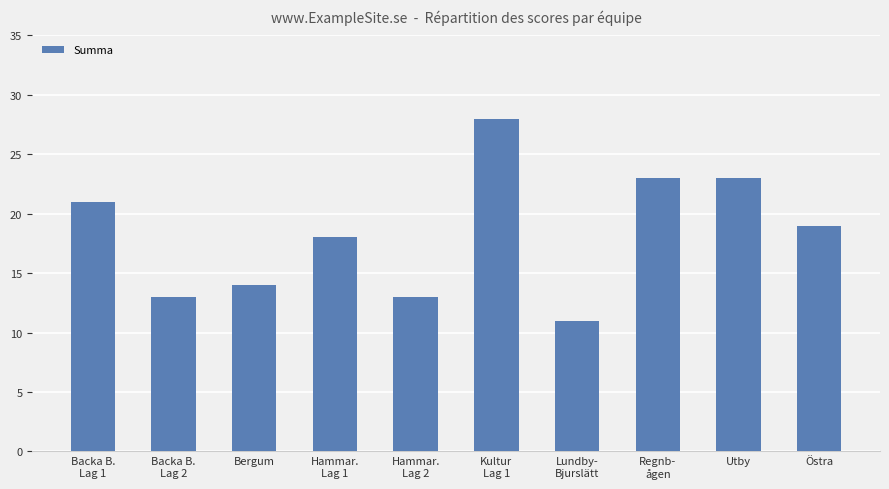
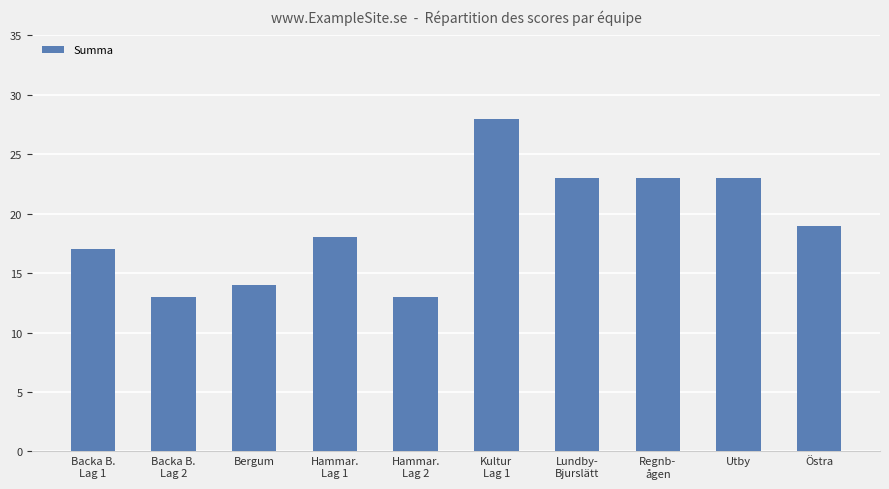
Backa B. Lag 1: 21 -> 17
Lundby- Bjurslätt: 11 -> 23
